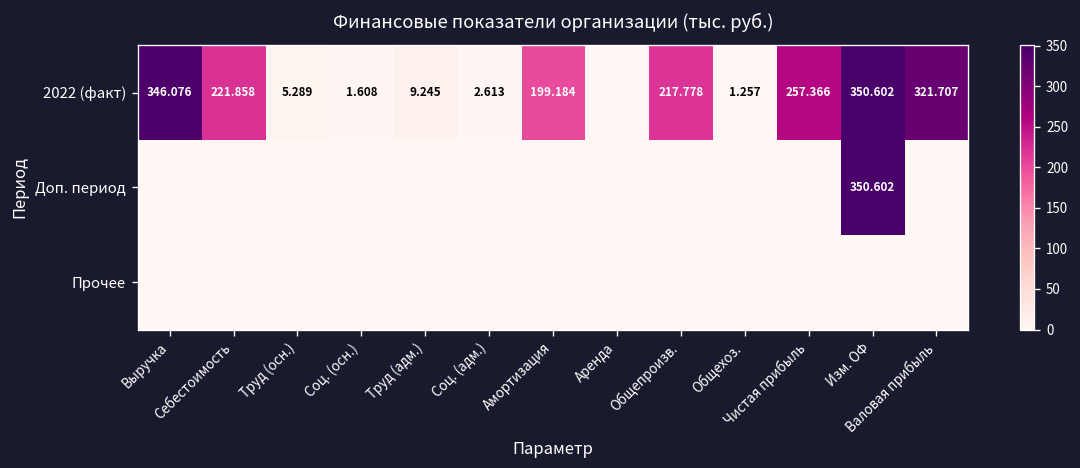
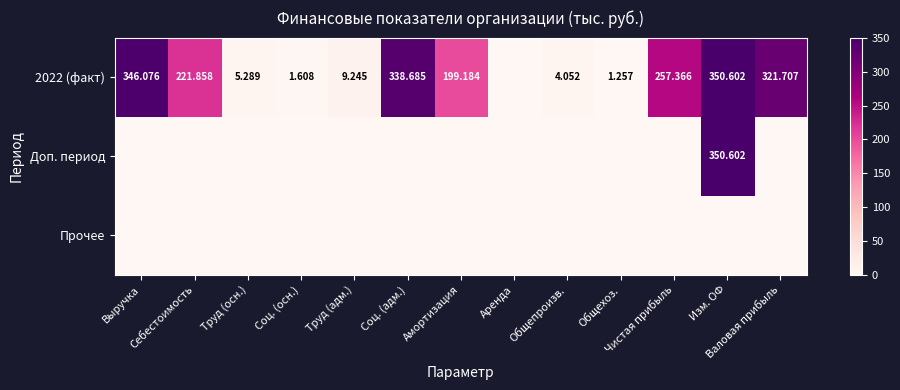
2022 (факт), Соц. (адм.): 2.613 -> 338.685
2022 (факт), Общепроизв.: 217.778 -> 4.052
